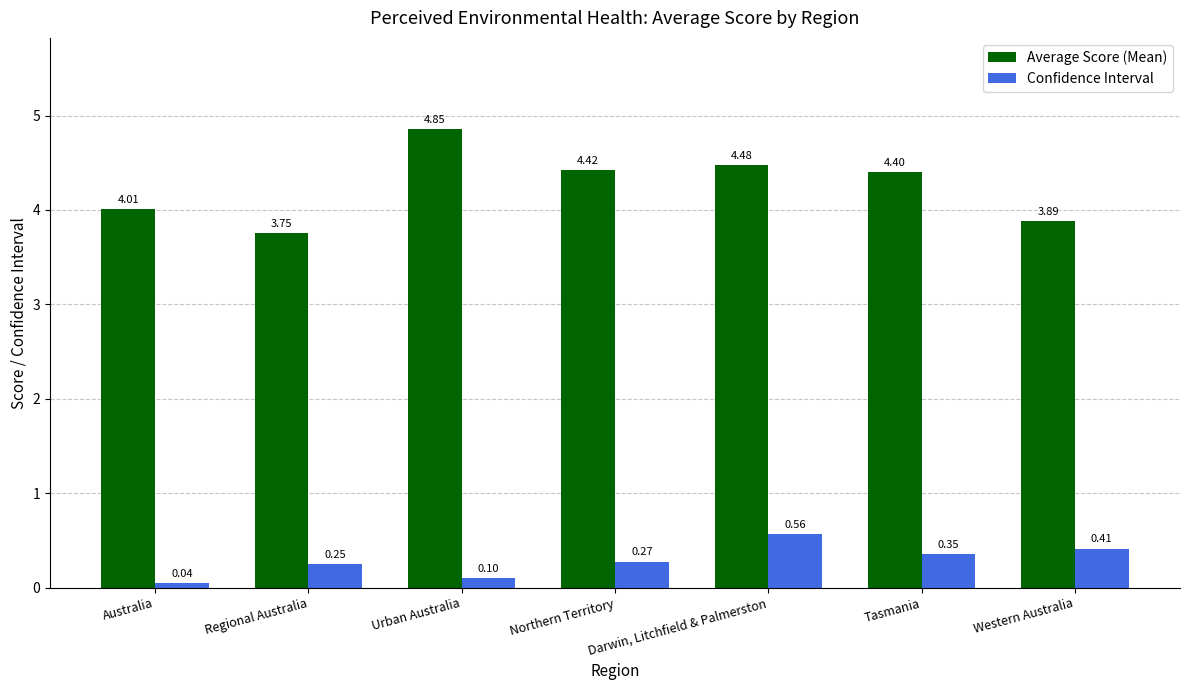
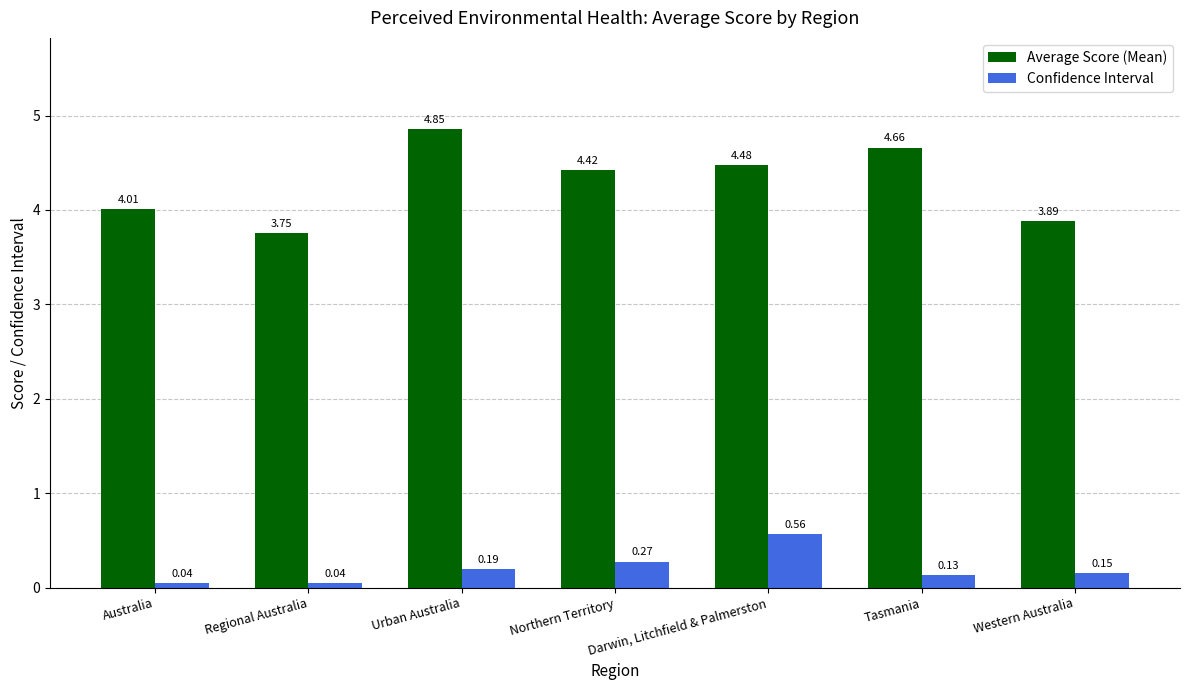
Confidence Interval, Regional Australia: 0.25 -> 0.04
Confidence Interval, Urban Australia: 0.10 -> 0.19
Average Score (Mean), Tasmania: 4.40 -> 4.66
Confidence Interval, Tasmania: 0.35 -> 0.13
Confidence Interval, Western Australia: 0.41 -> 0.15
